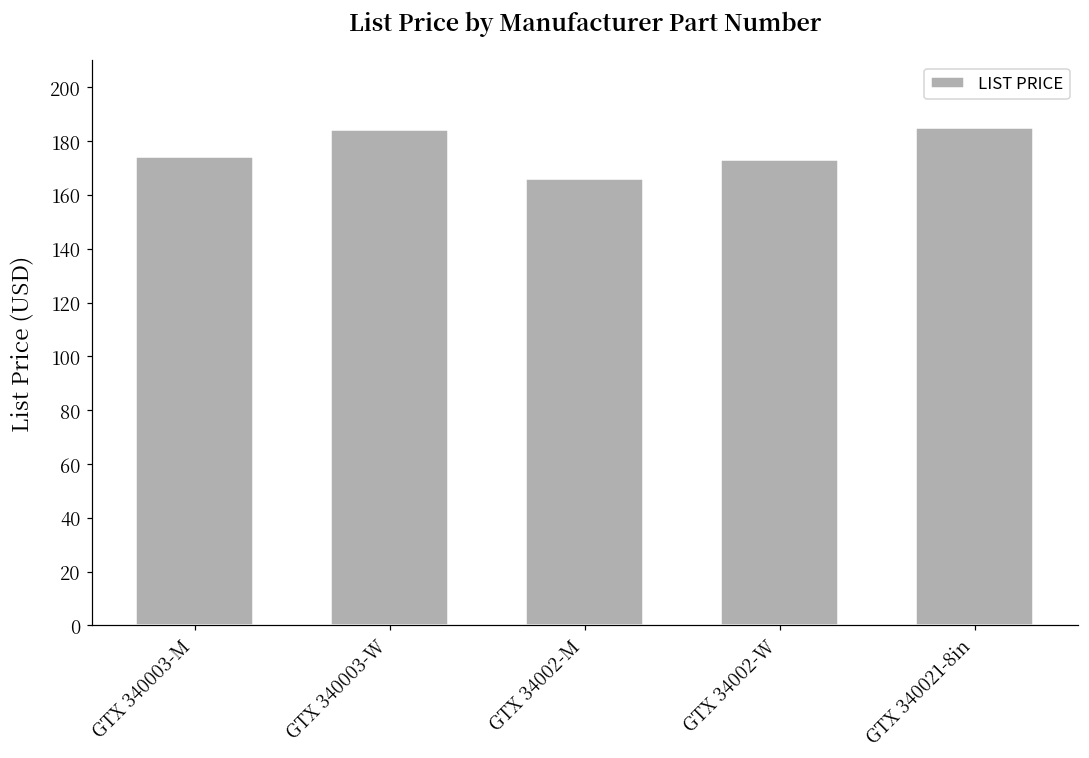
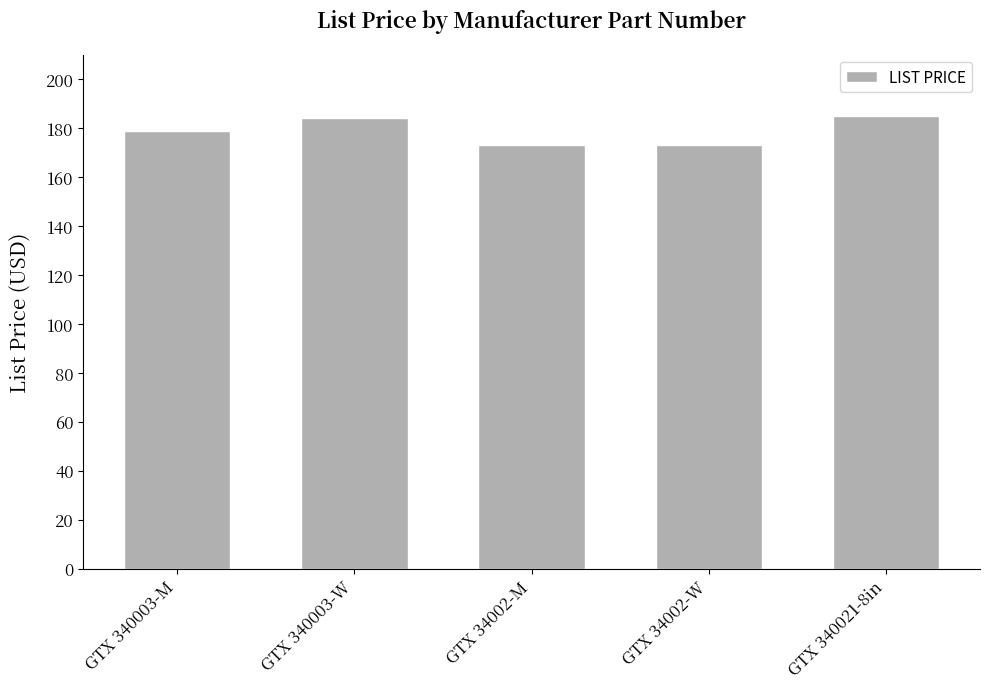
GTX 340003-M: 174 -> 179
GTX 34002-M: 166 -> 173
